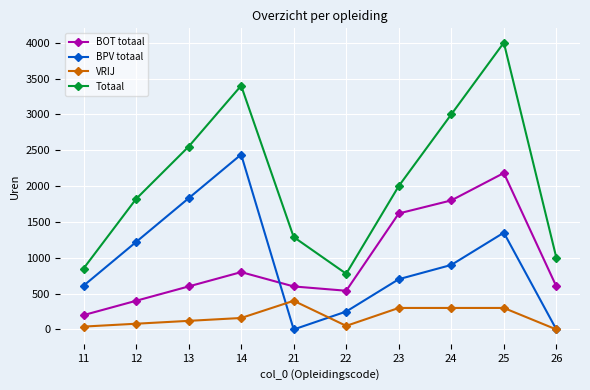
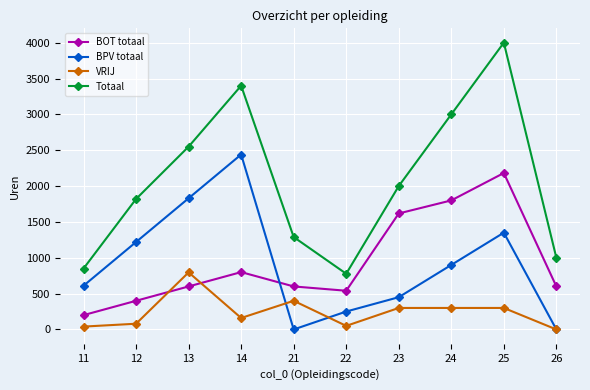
VRIJ, 13: 100 -> 800
BPV totaal, 23: 700 -> 500
